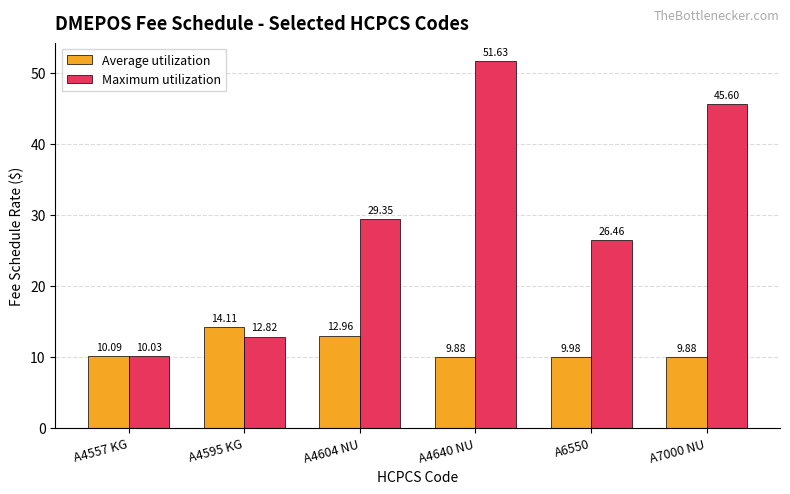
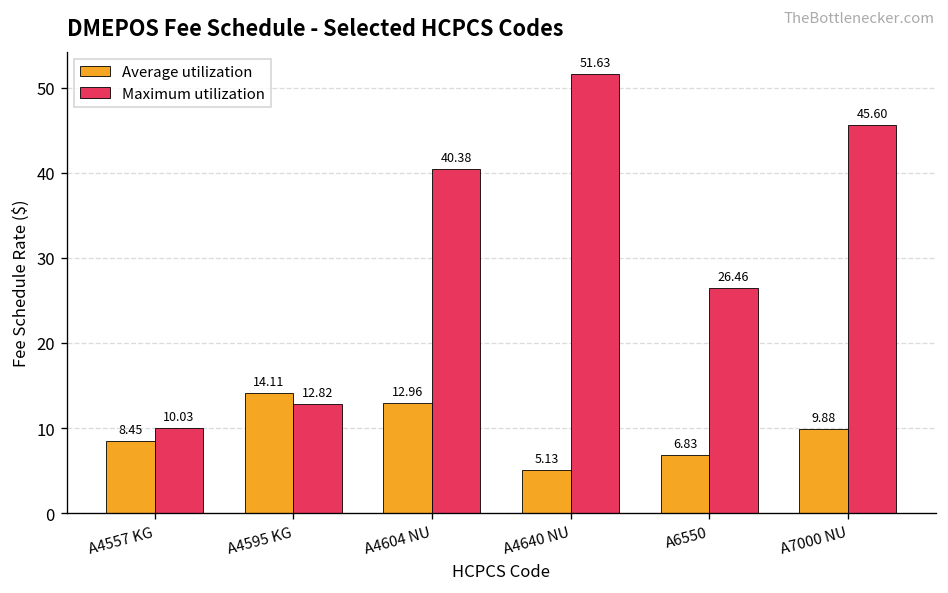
Average utilization, A4557 KG: 10.09 -> 8.45
Maximum utilization, A4604 NU: 29.35 -> 40.38
Average utilization, A4640 NU: 9.88 -> 5.13
Average utilization, A6550: 9.98 -> 6.83
